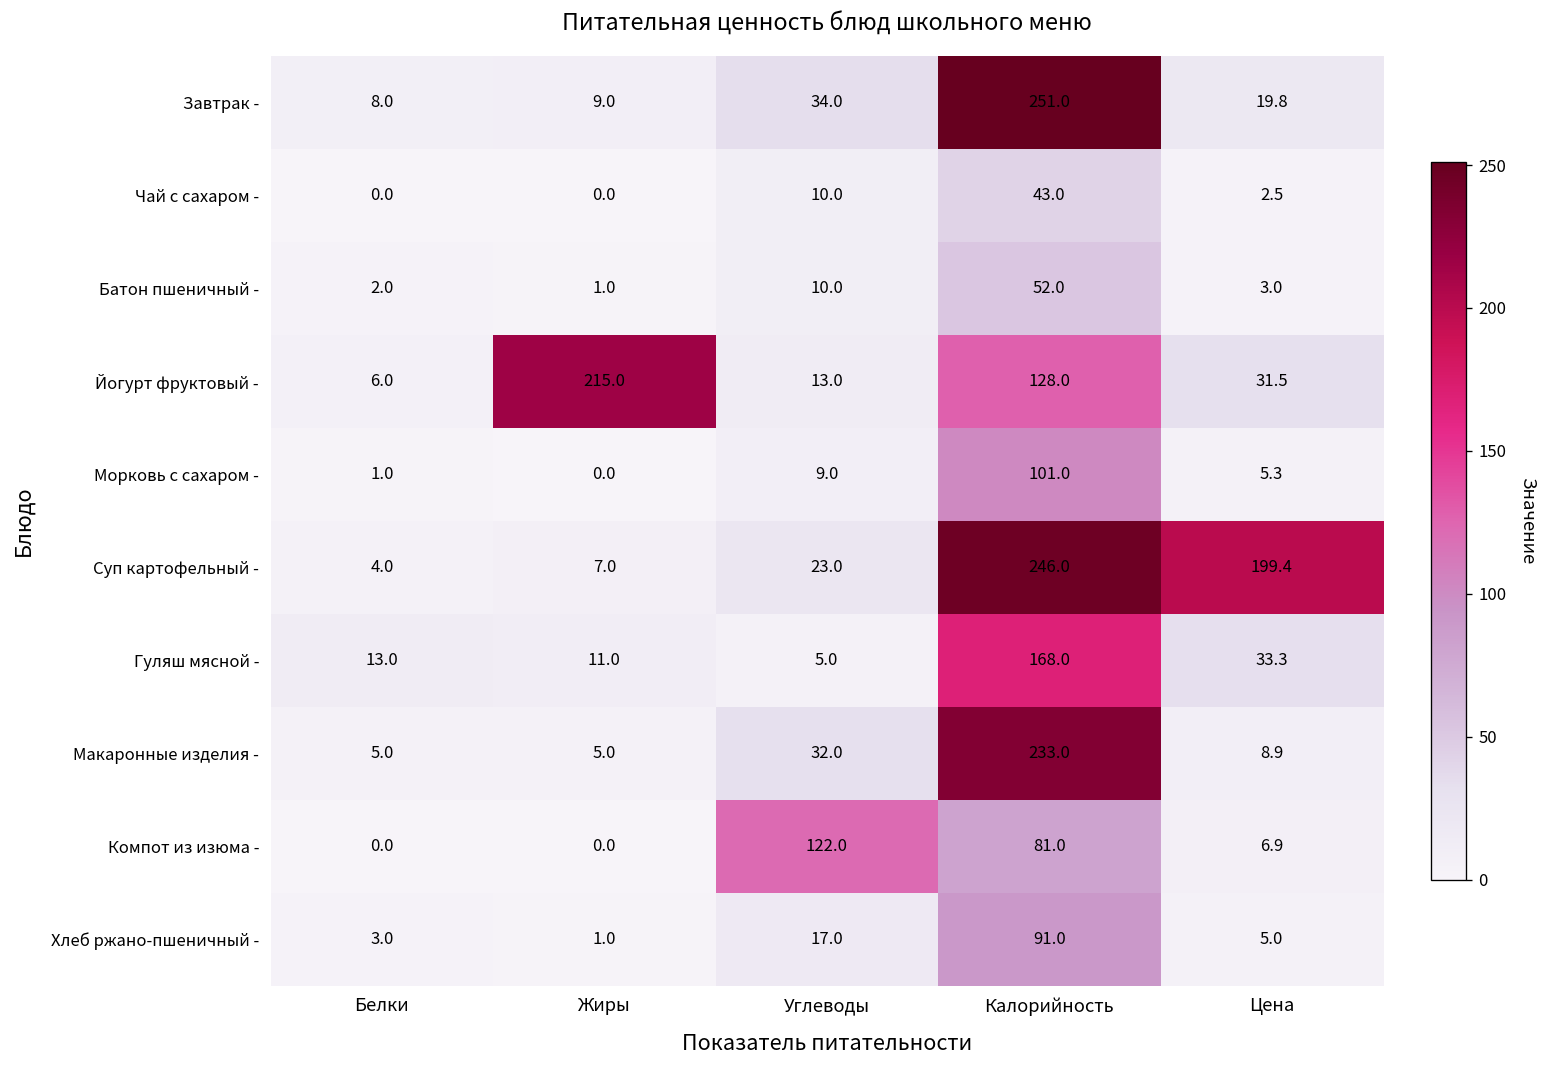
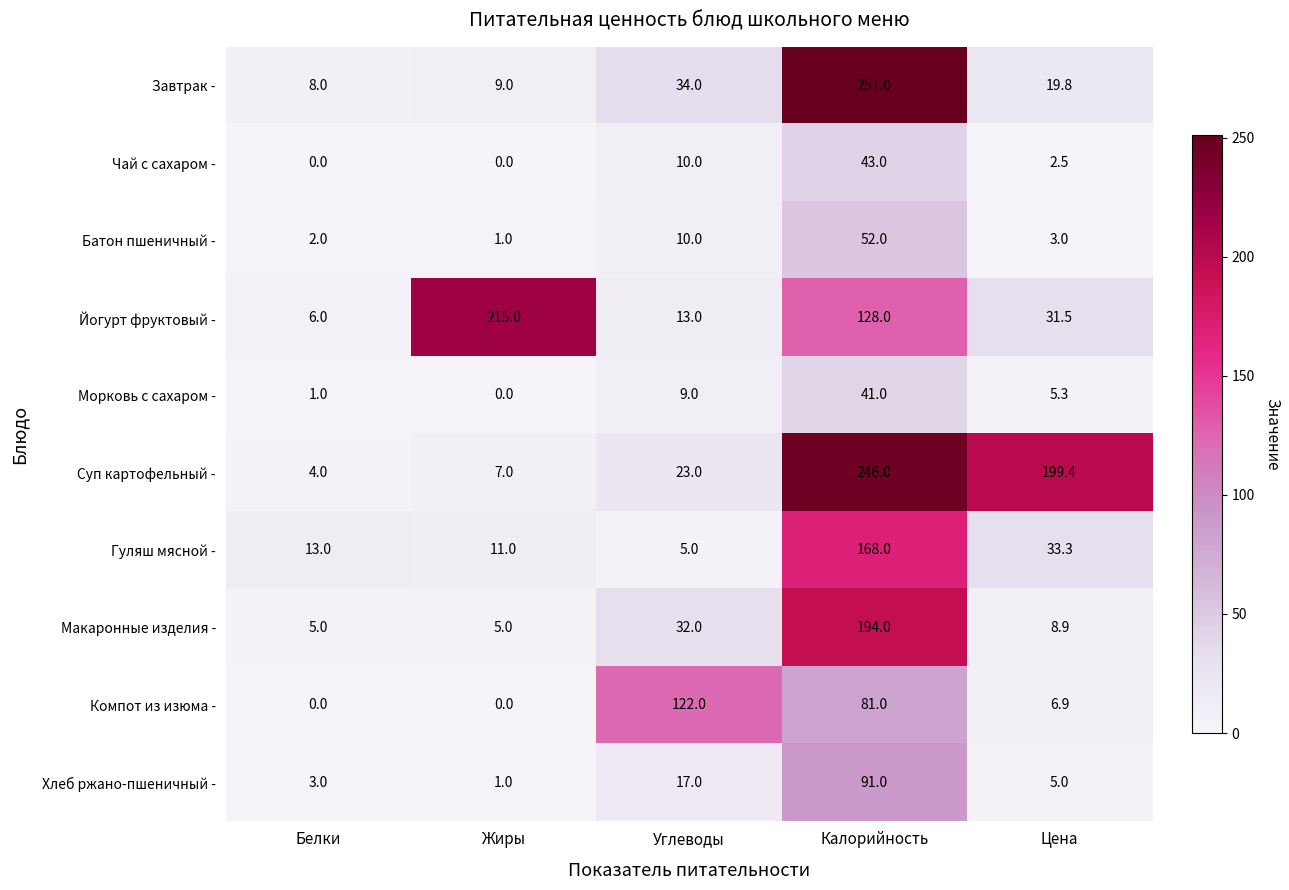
Морковь с сахаром -, Калорийность: 101.0 -> 41.0
Макаронные изделия -, Калорийность: 233.0 -> 194.0
